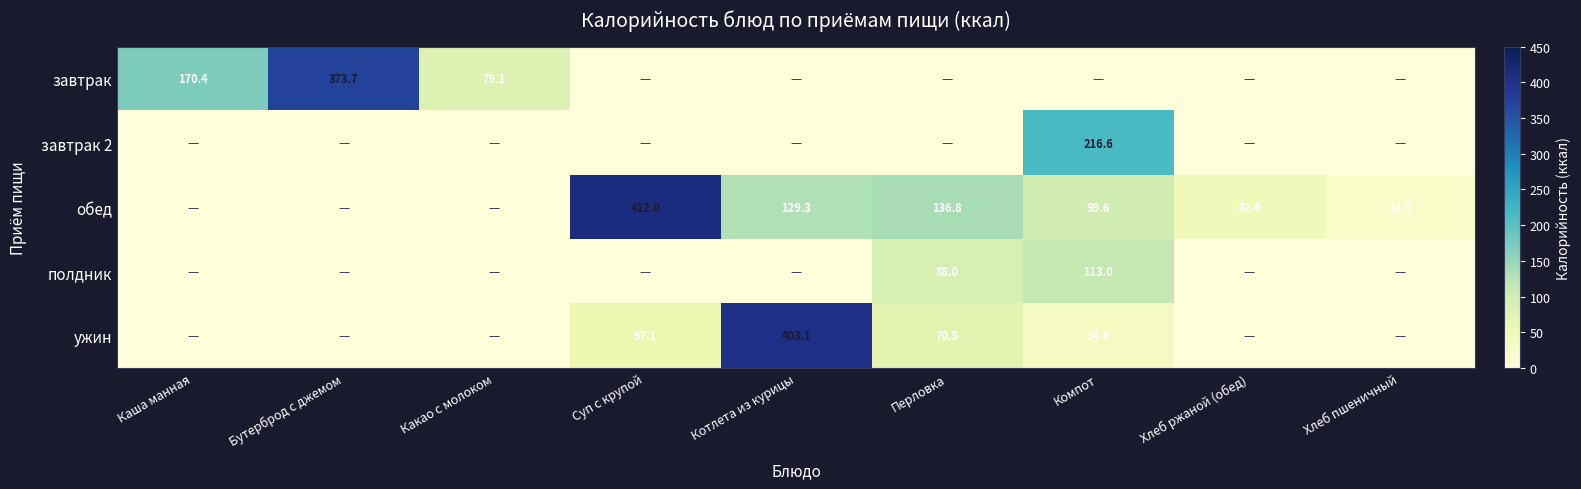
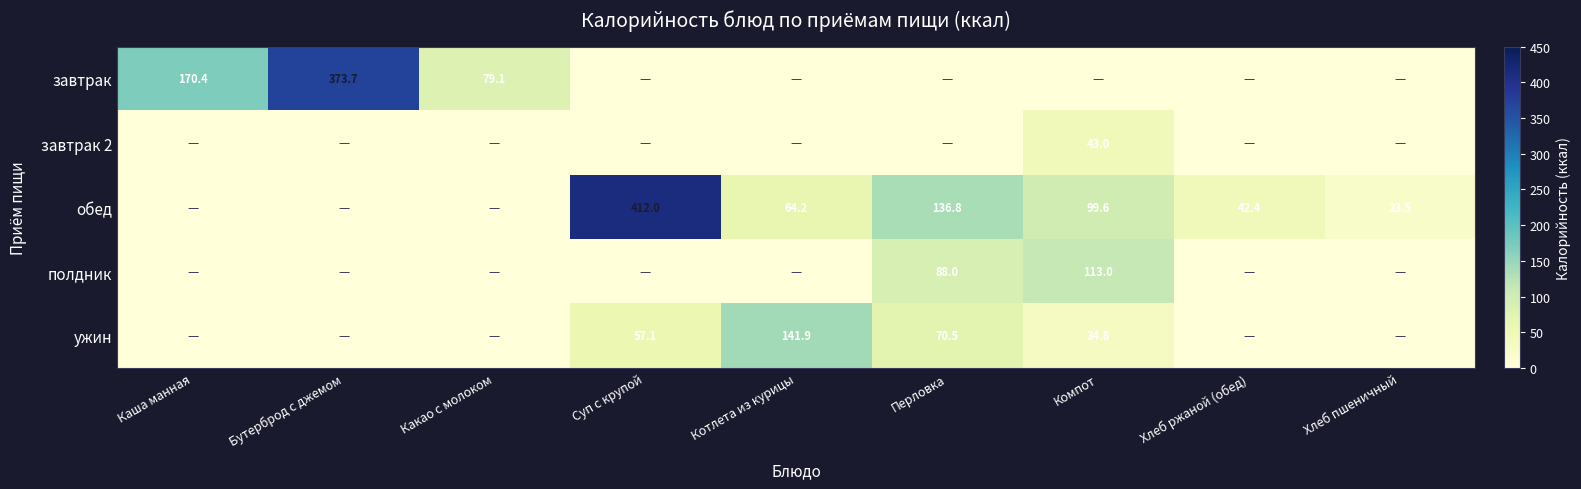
завтрак 2, Компот: 216.6 -> 43.0
обед, Котлета из курицы: 129.3 -> 64.2
ужин, Котлета из курицы: 403.1 -> 141.9
